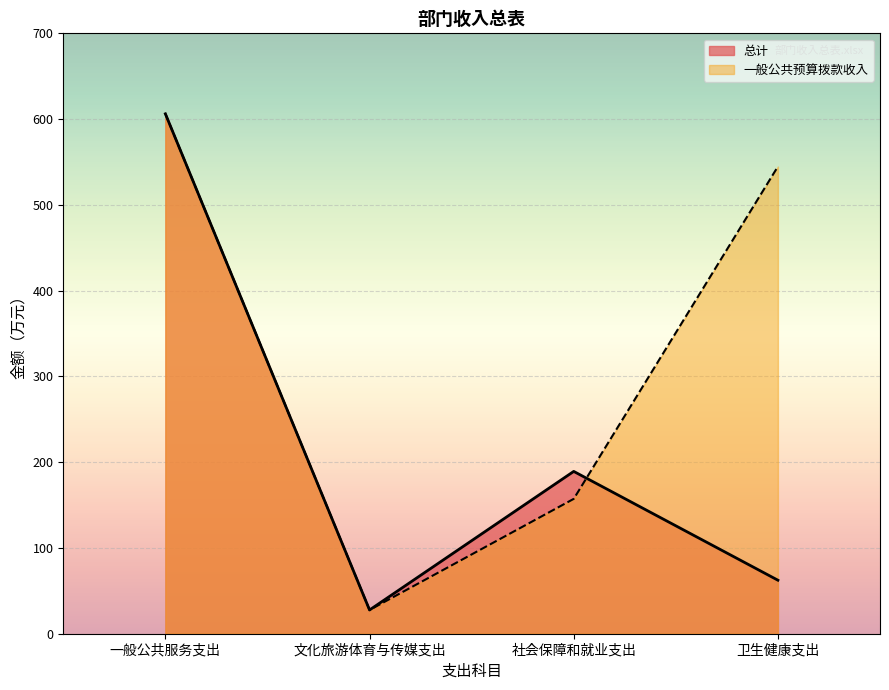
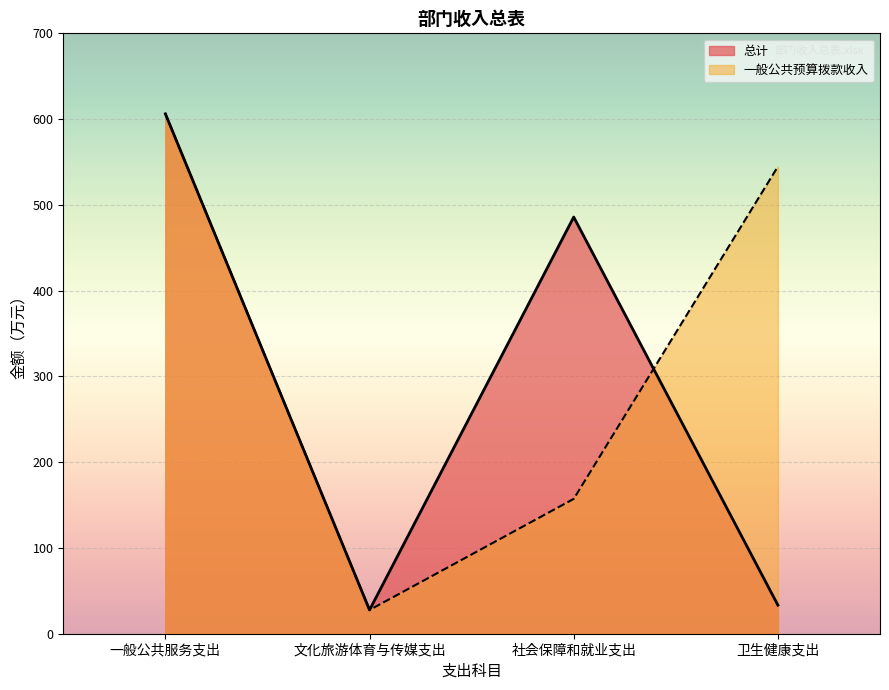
总计, 社会保障和就业支出: 190 -> 490
总计, 卫生健康支出: 60 -> 30
